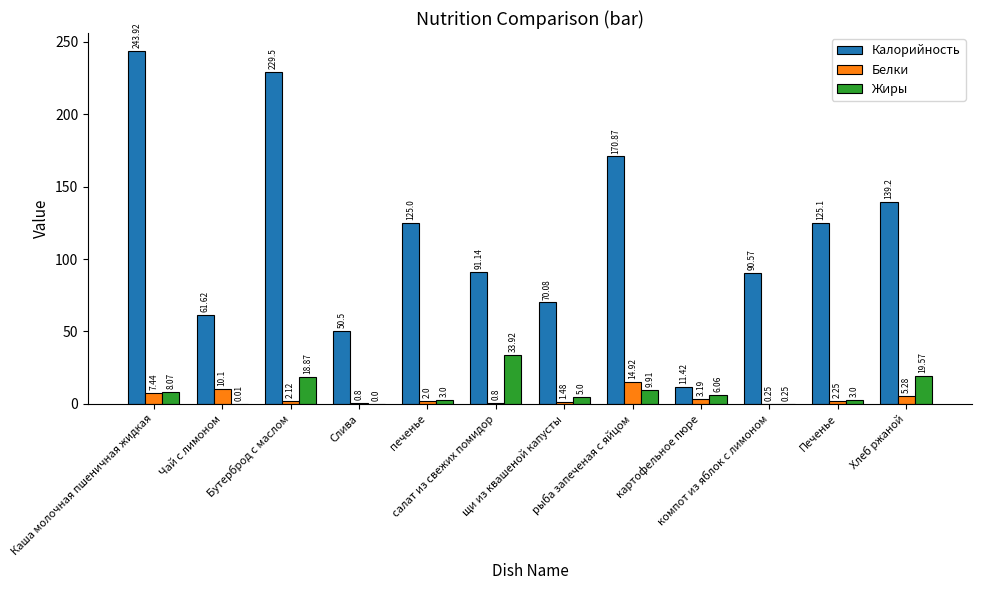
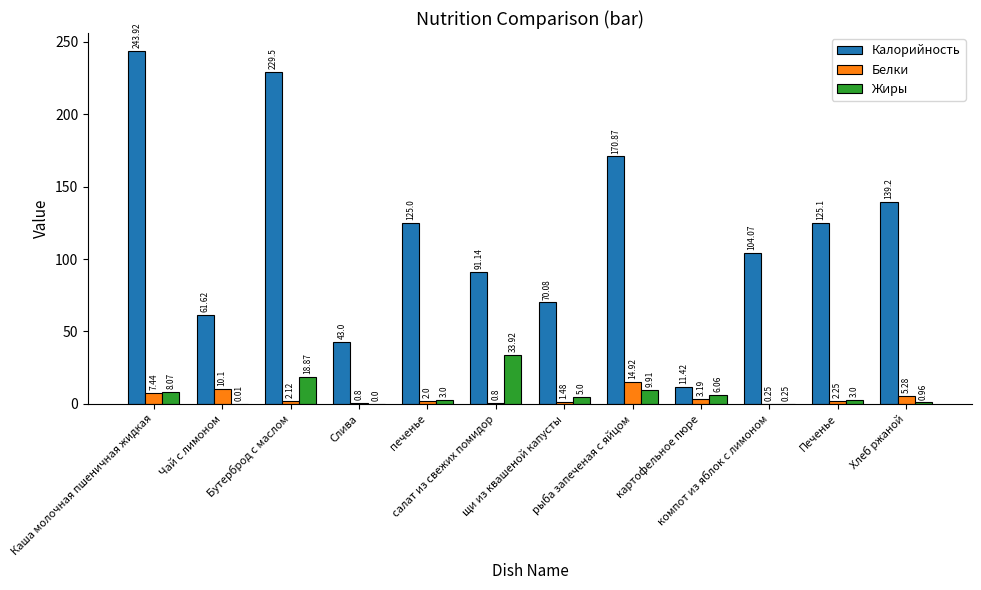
Калорийность, Слива: 50.5 -> 43.0
Калорийность, компот из яблок с лимоном: 90.57 -> 104.07
Жиры, Хлеб ржаной: 19.57 -> 0.96
